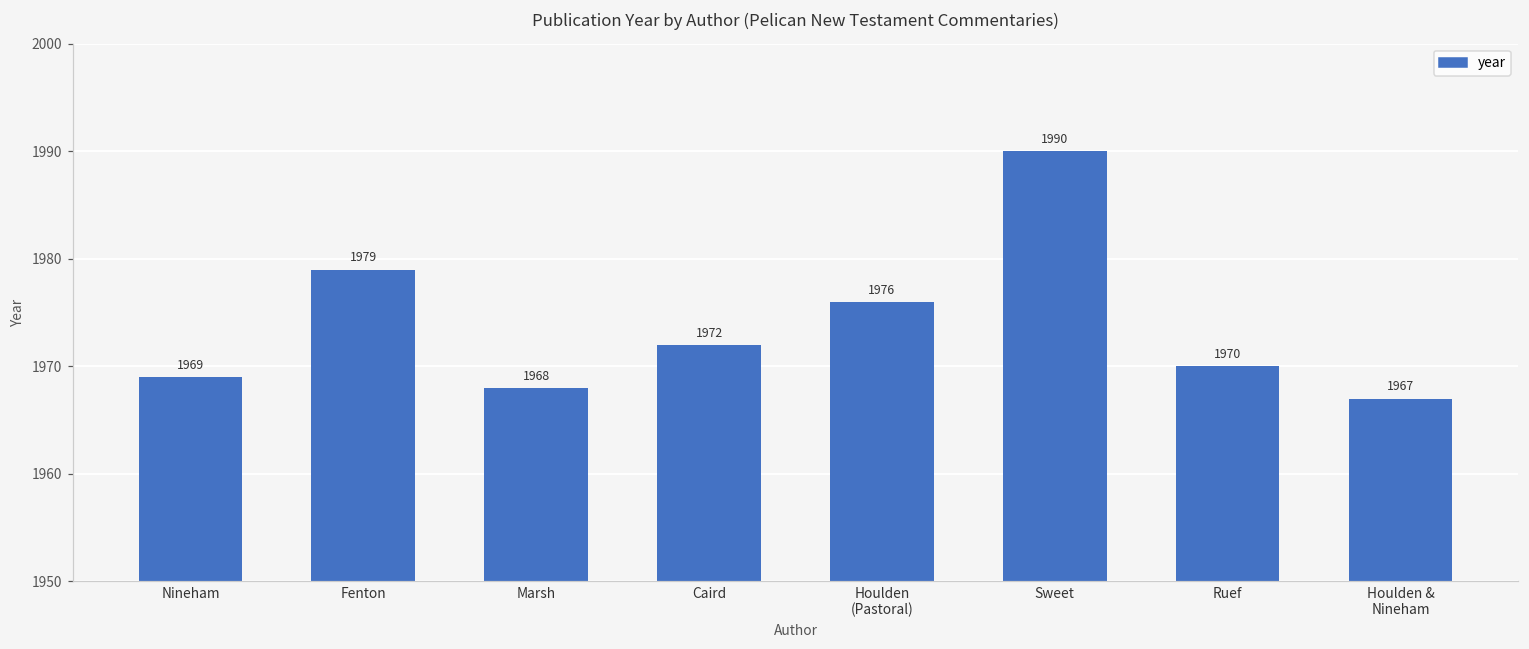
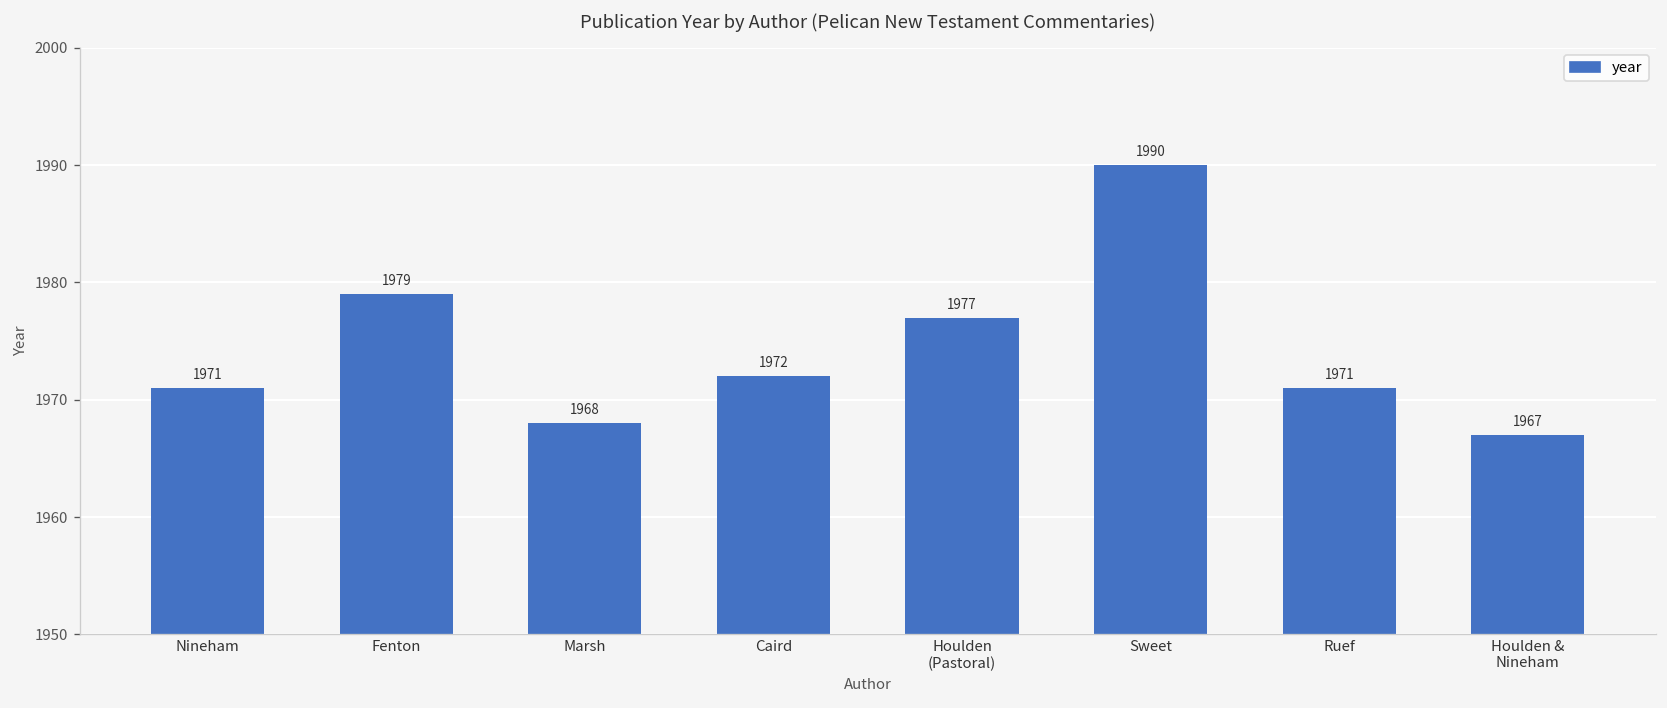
Nineham: 1969 -> 1971
Houlden (Pastoral): 1976 -> 1977
Ruef: 1970 -> 1971
